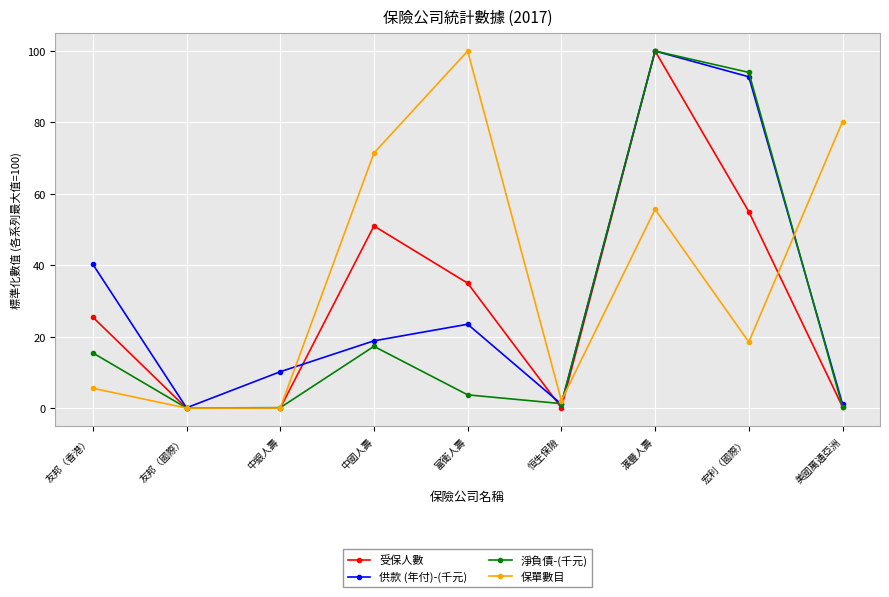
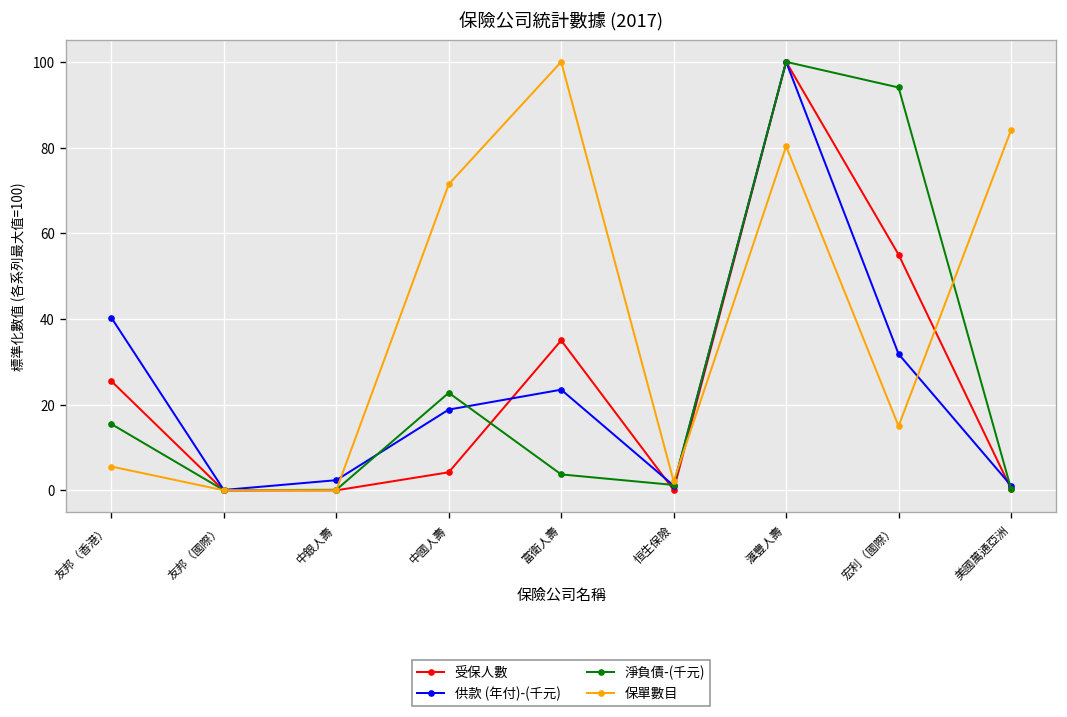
供款 (年付)-(千元), 中銀人壽: 10 -> 2
受保人數, 中國人壽: 51 -> 4
淨負債-(千元), 中國人壽: 17 -> 23
保單數目, 滙豐人壽: 56 -> 80
供款 (年付)-(千元), 宏利（國際）: 93 -> 32
保單數目, 宏利（國際）: 19 -> 15
保單數目, 美國萬通亞洲: 80 -> 84
